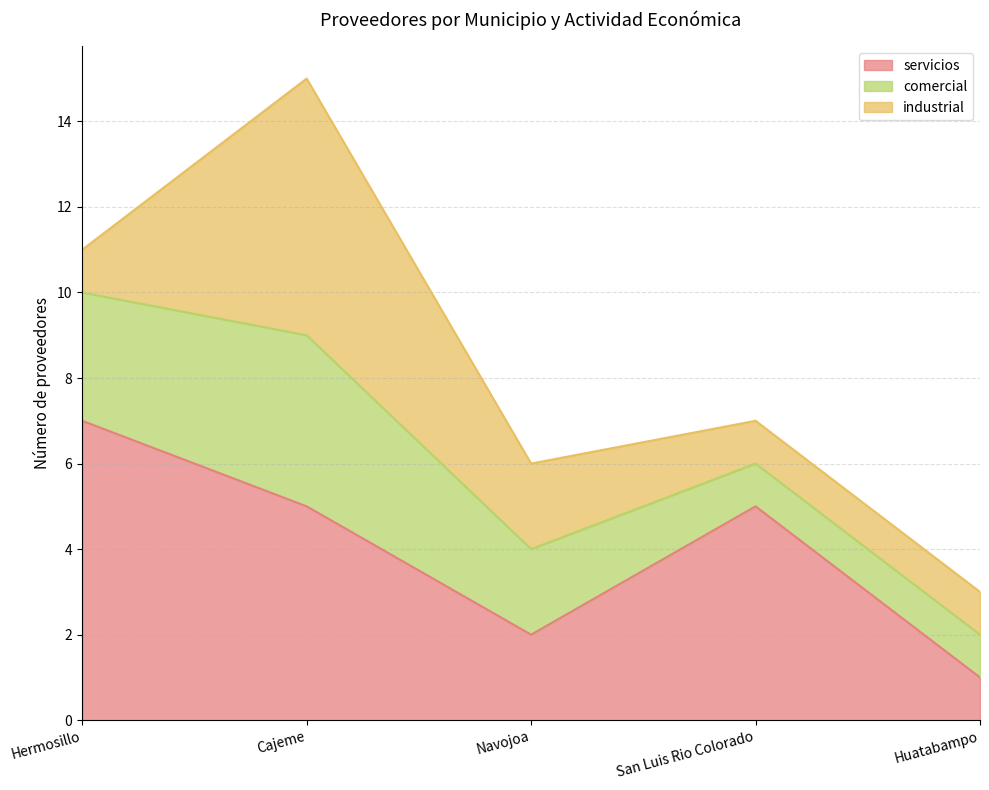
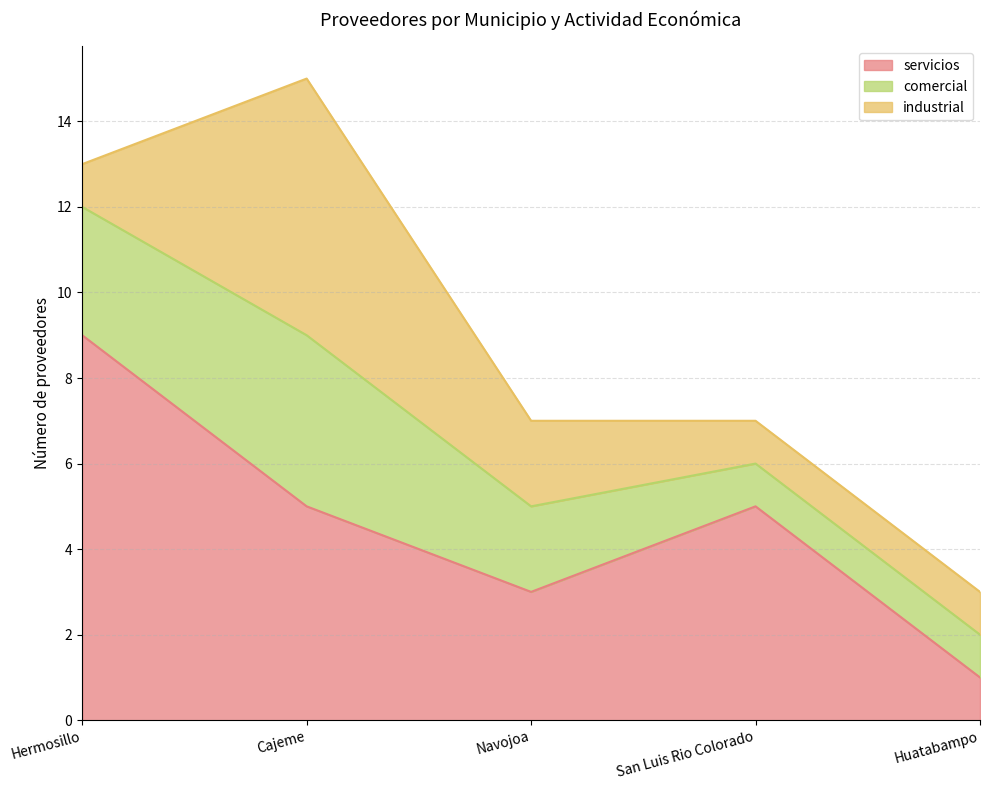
servicios, Hermosillo: 7 -> 9
servicios, Navojoa: 2 -> 3
